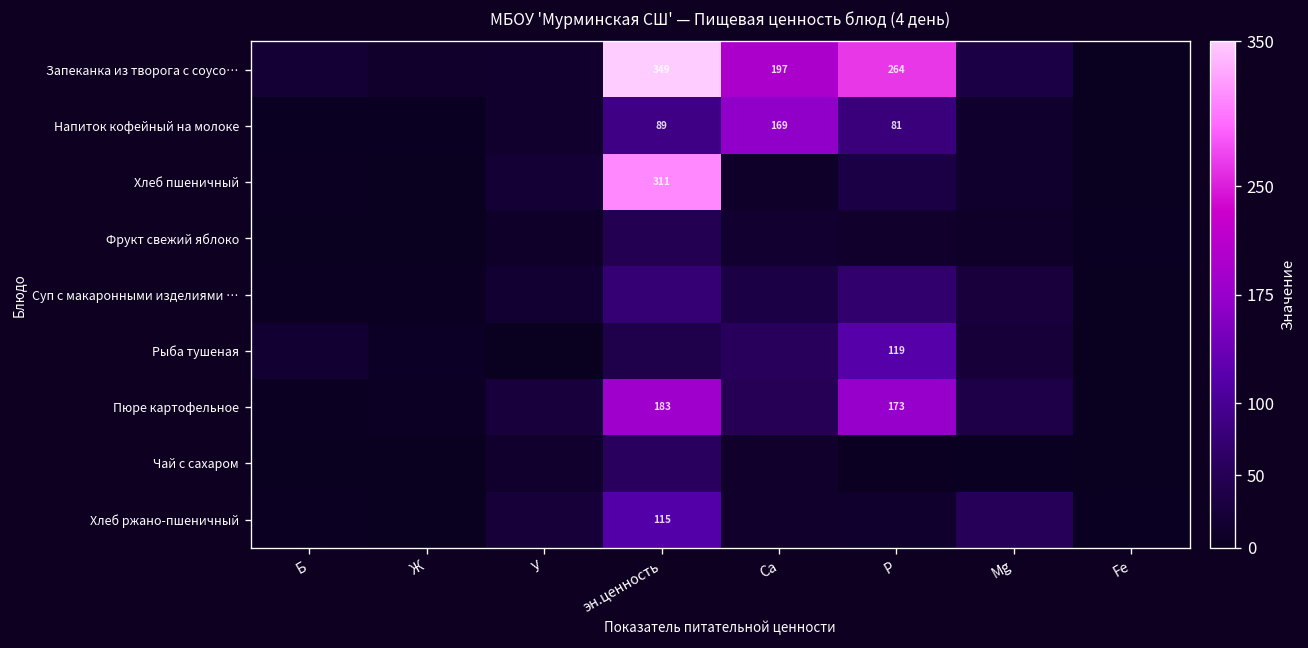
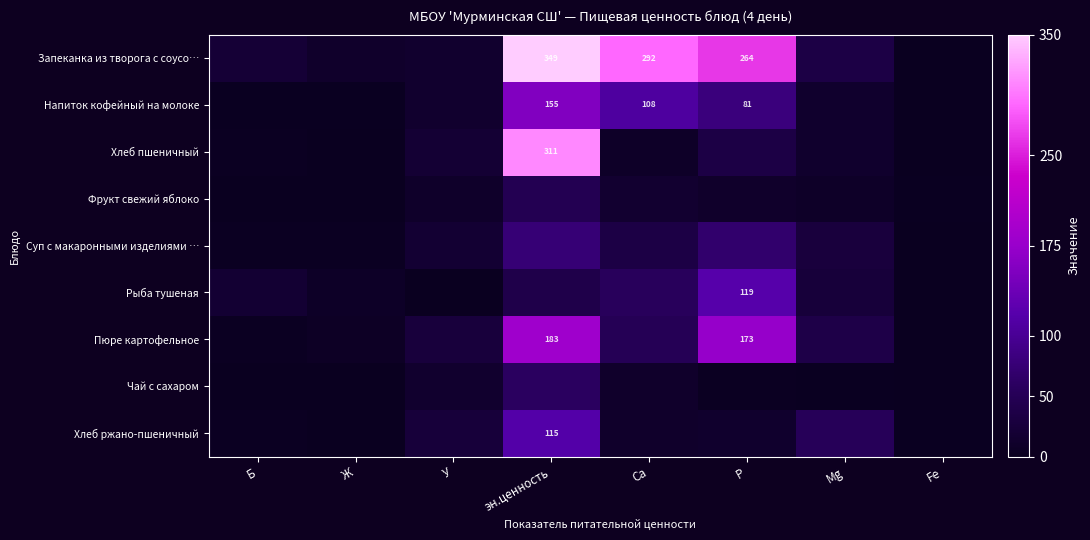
Запеканка из творога с соусо…, Са: 197 -> 292
Напиток кофейный на молоке, эн.ценность: 89 -> 155
Напиток кофейный на молоке, Са: 169 -> 108
